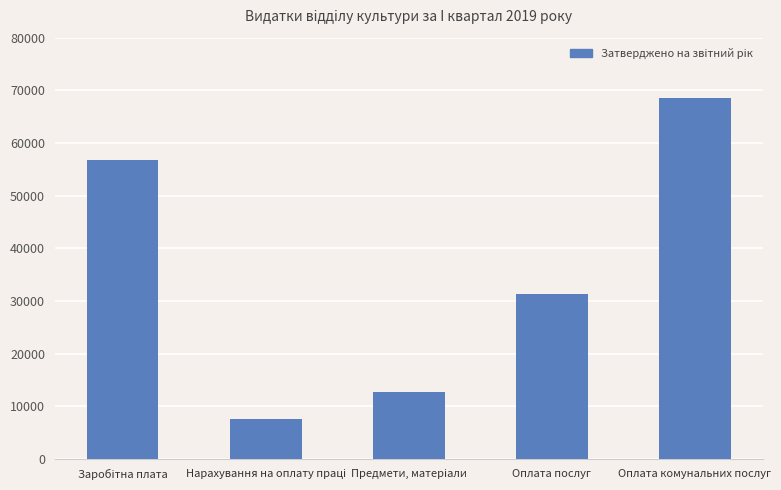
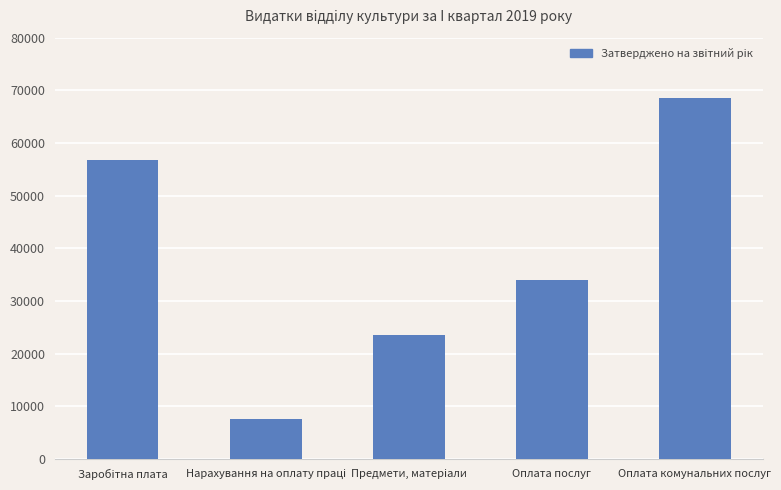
Предмети, матеріали: 13000 -> 24000
Оплата послуг: 31000 -> 34000
